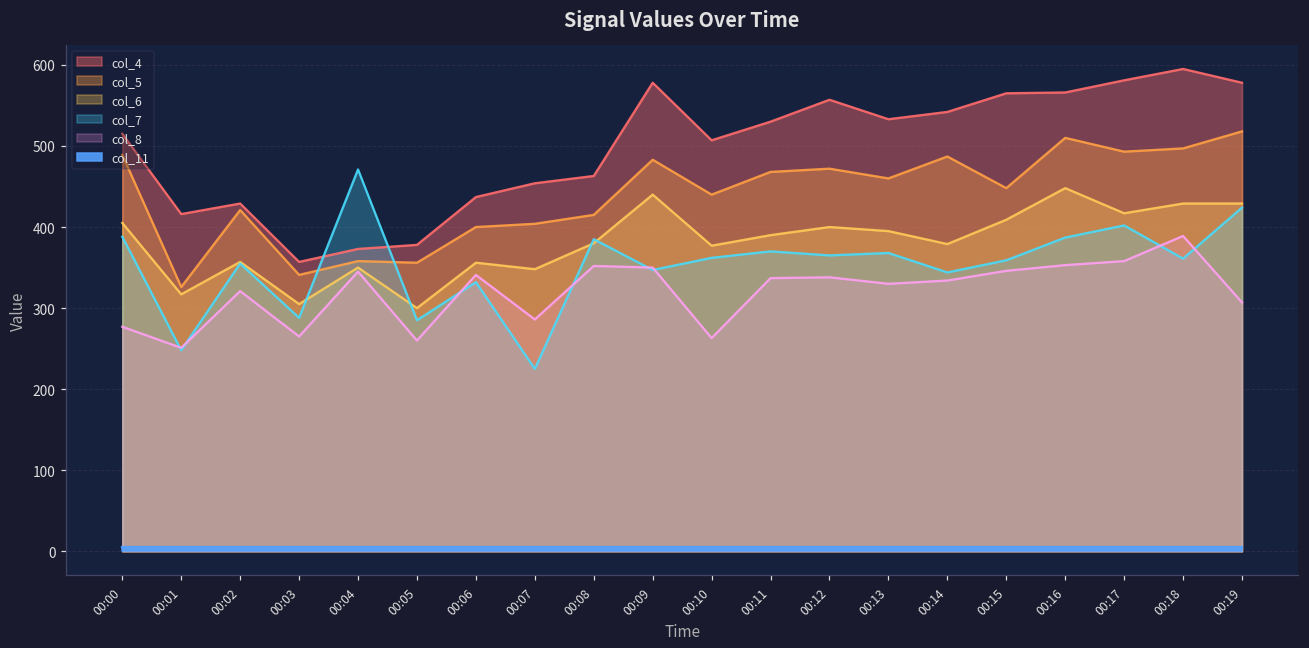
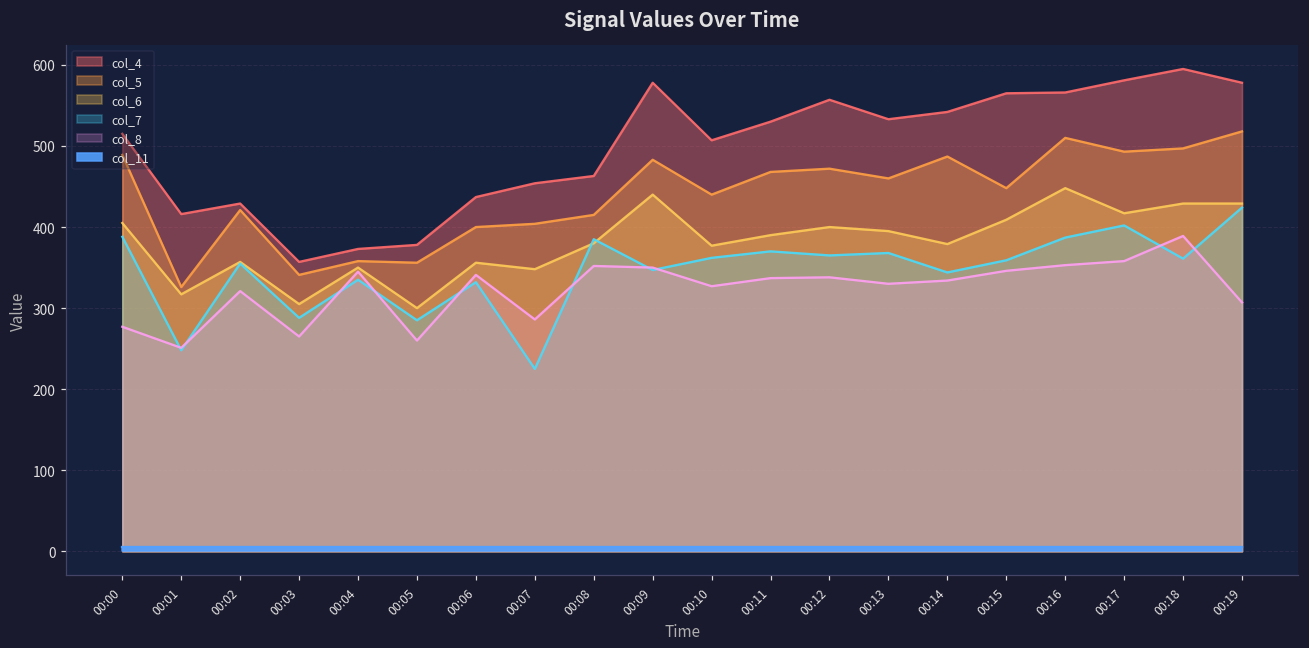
col_7, 00:04: 470 -> 340
col_8, 00:10: 260 -> 330
